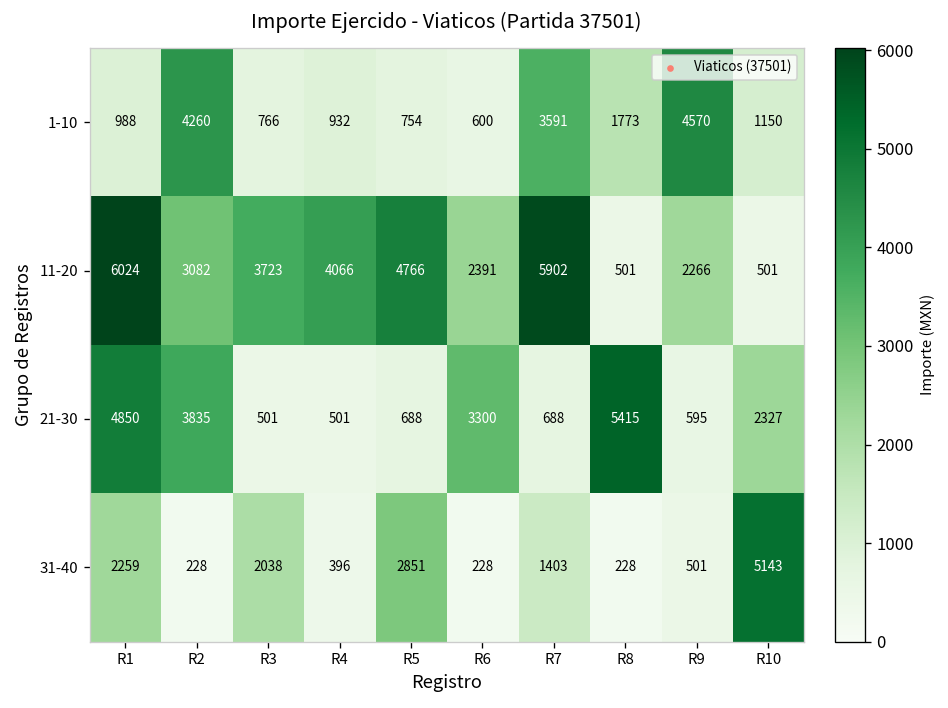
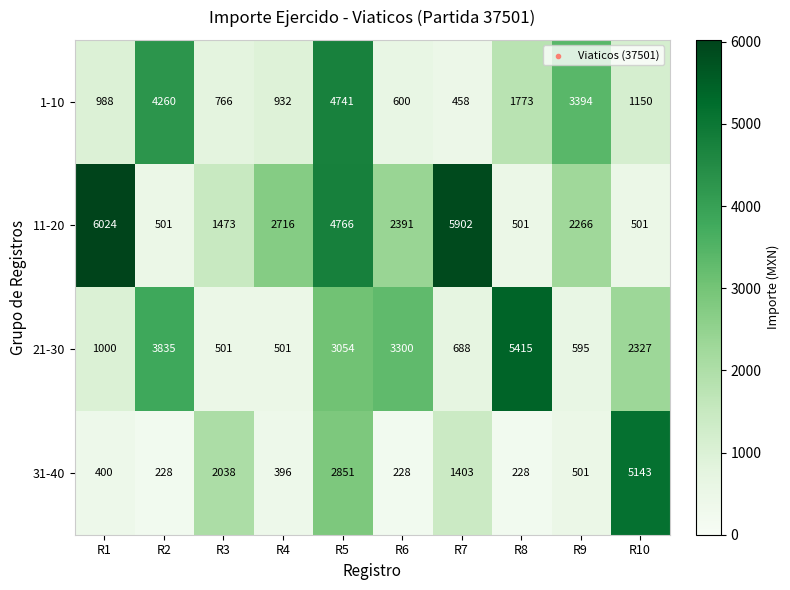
1-10, R5: 754 -> 4741
1-10, R7: 3591 -> 458
1-10, R9: 4570 -> 3394
11-20, R2: 3082 -> 501
11-20, R3: 3723 -> 1473
11-20, R4: 4066 -> 2716
21-30, R1: 4850 -> 1000
21-30, R5: 688 -> 3054
31-40, R1: 2259 -> 400
